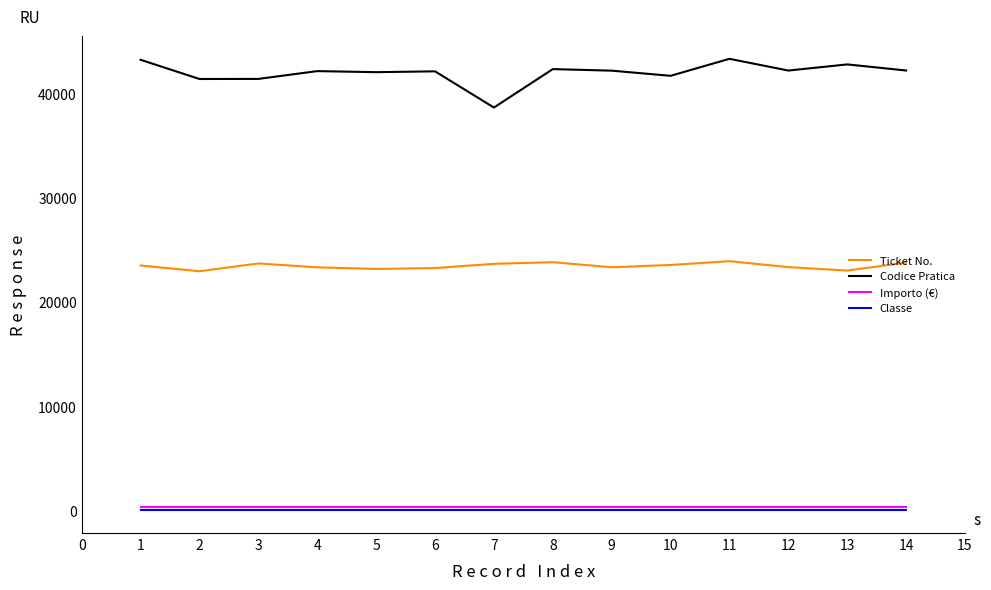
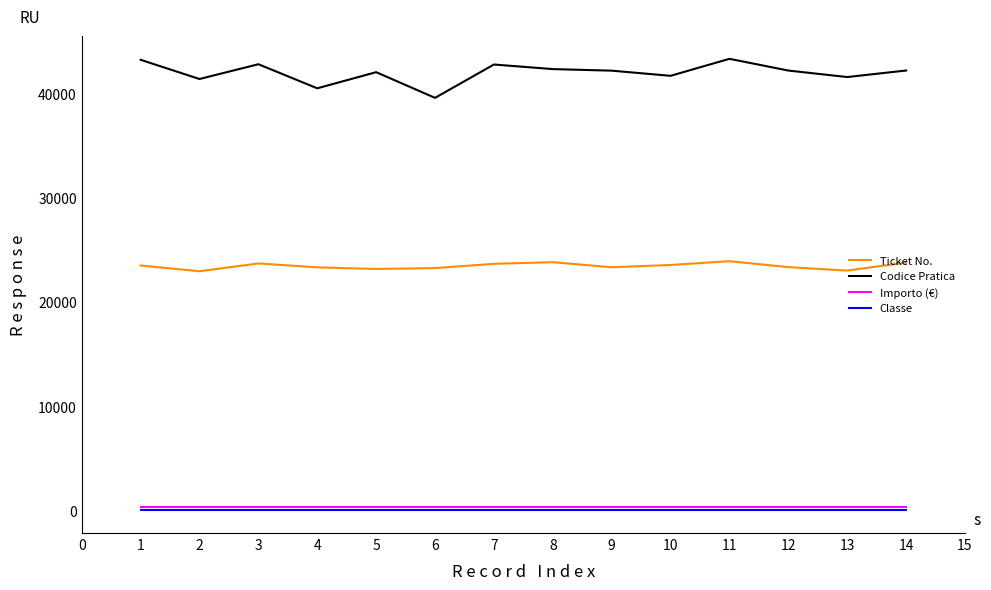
Codice Pratica, 3: 41400 -> 42900
Codice Pratica, 4: 42200 -> 40500
Codice Pratica, 6: 42200 -> 39600
Codice Pratica, 7: 38700 -> 42800
Codice Pratica, 13: 42800 -> 41600
